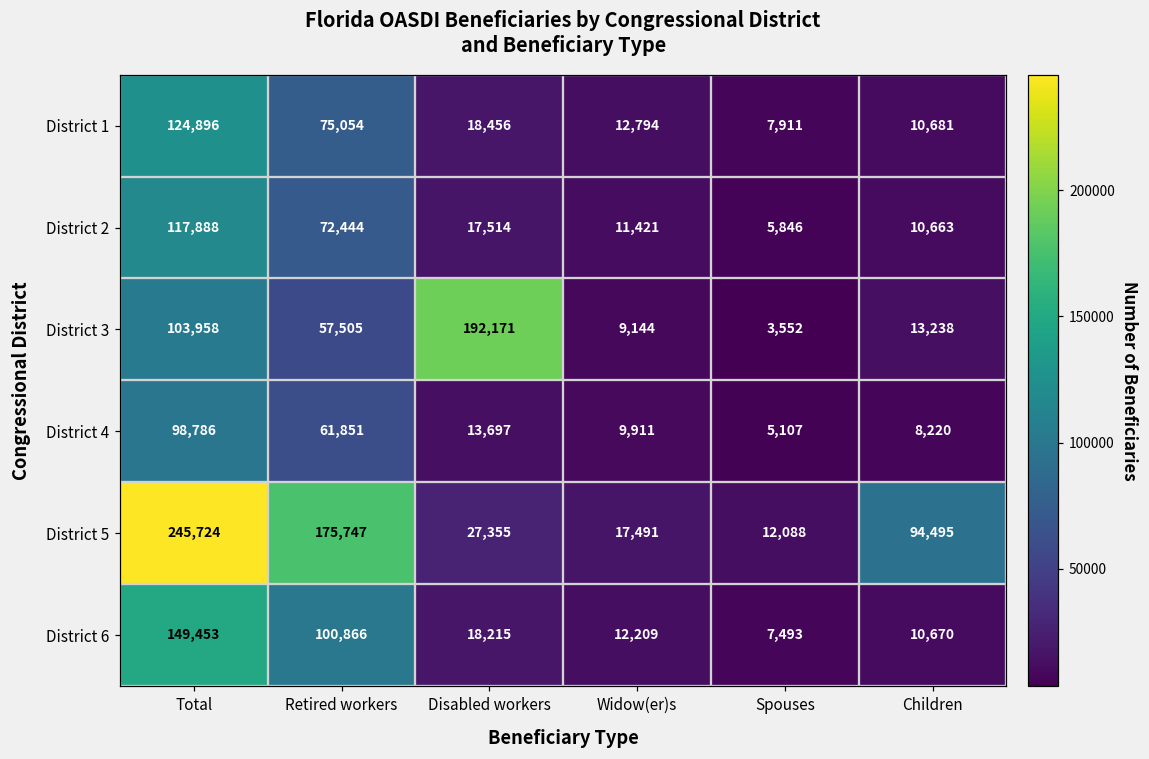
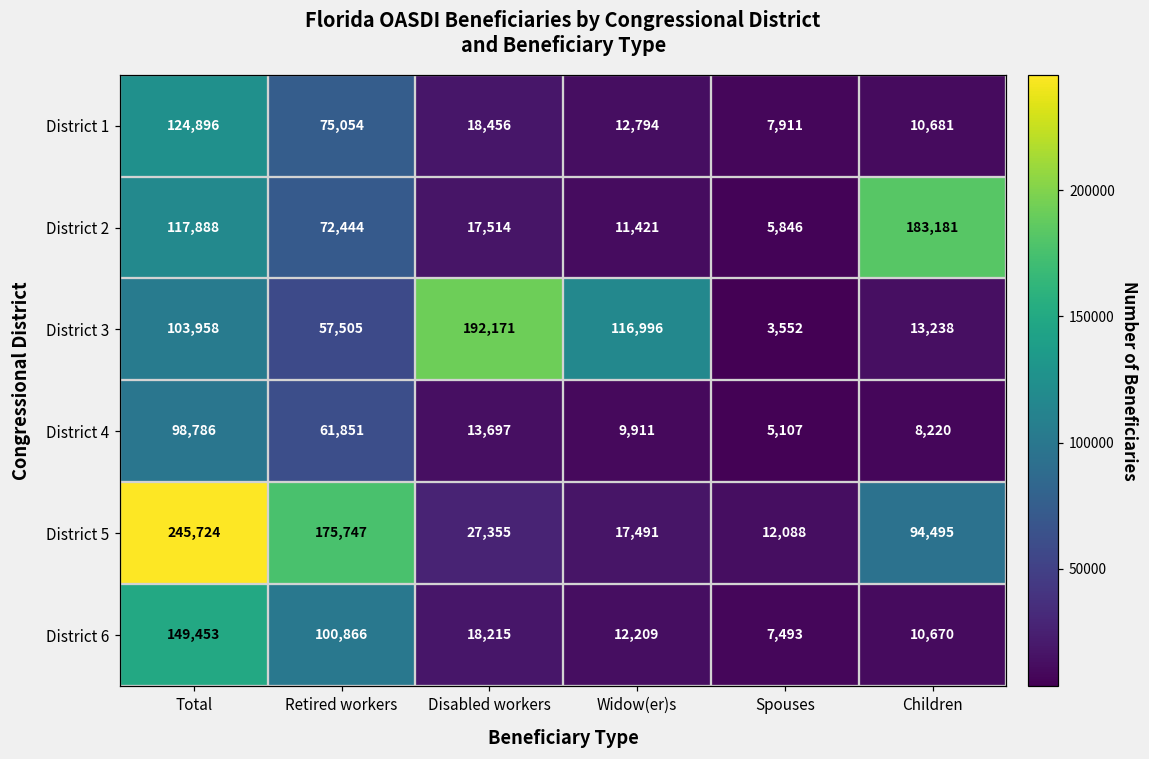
District 2, Children: 10,663 -> 183,181
District 3, Widow(er)s: 9,144 -> 116,996
